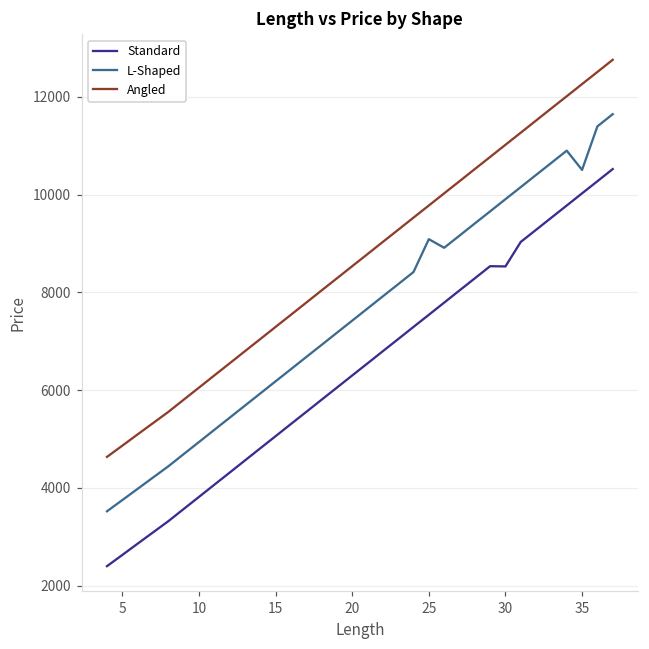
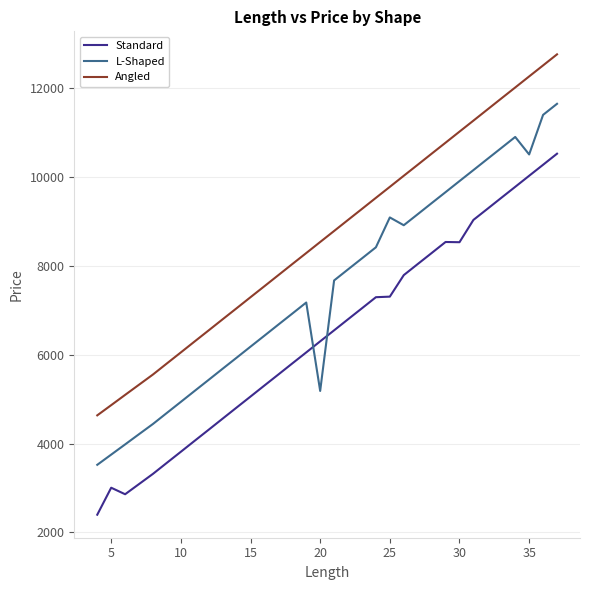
Standard, 5: 2600 -> 3000
L-Shaped, 20: 7400 -> 5200
Standard, 25: 7500 -> 7300
